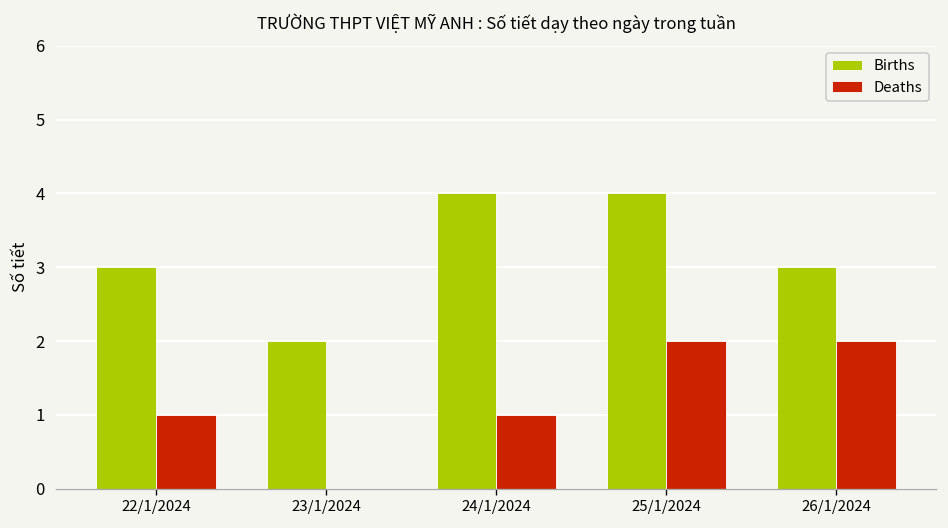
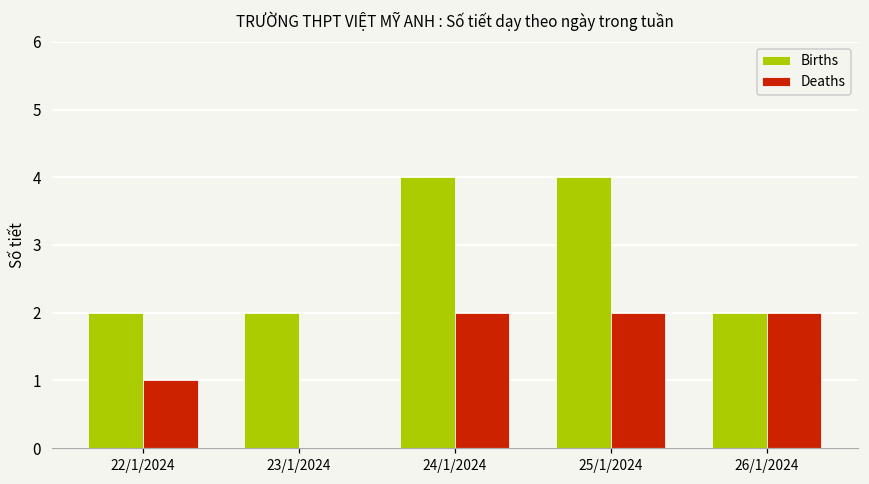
Births, 22/1/2024: 3 -> 2
Deaths, 24/1/2024: 1 -> 2
Births, 26/1/2024: 3 -> 2
